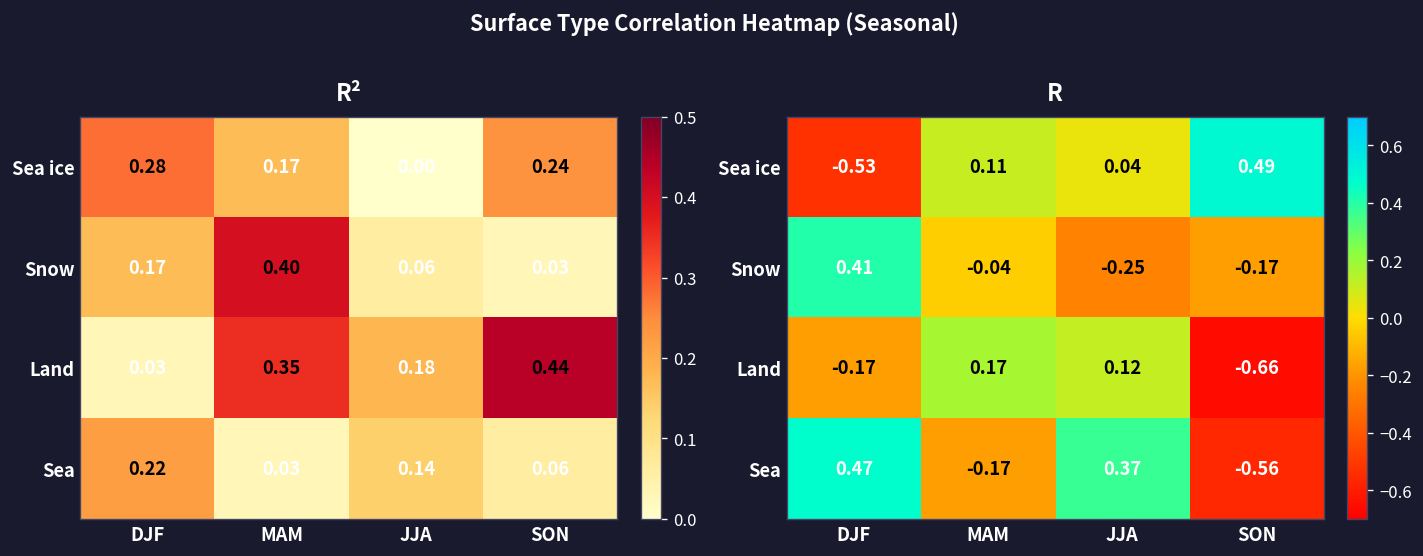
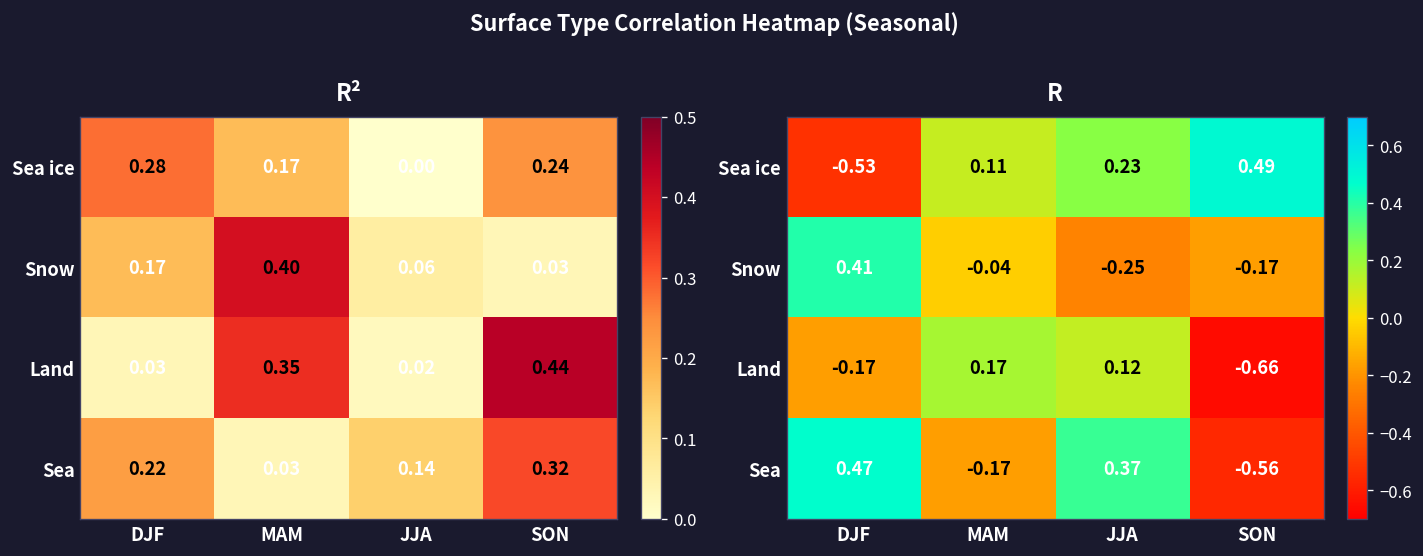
R², Land, JJA: 0.18 -> 0.02
R², Sea, SON: 0.06 -> 0.32
R, Sea ice, JJA: 0.04 -> 0.23
